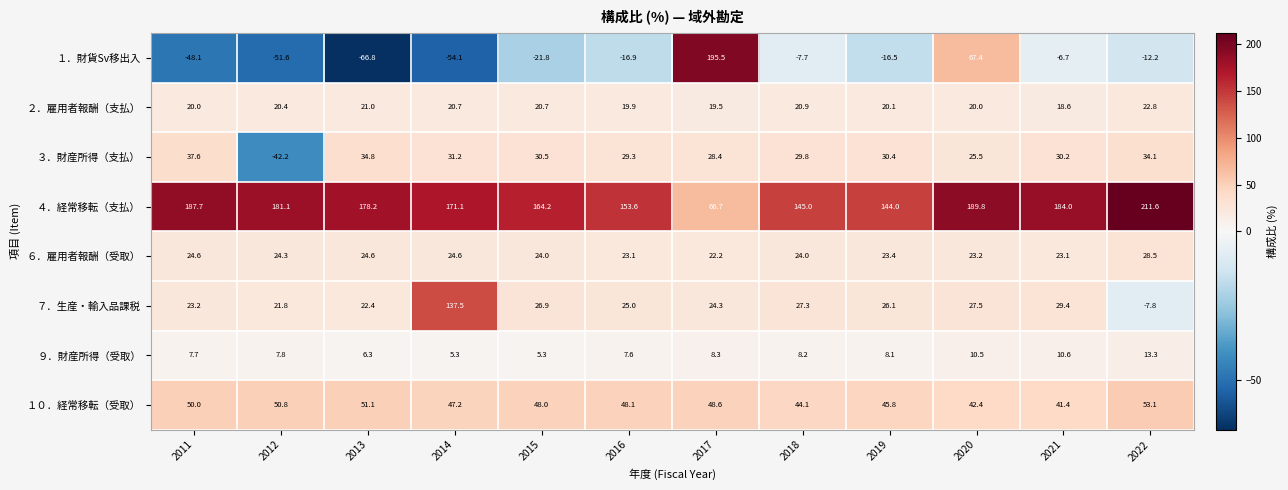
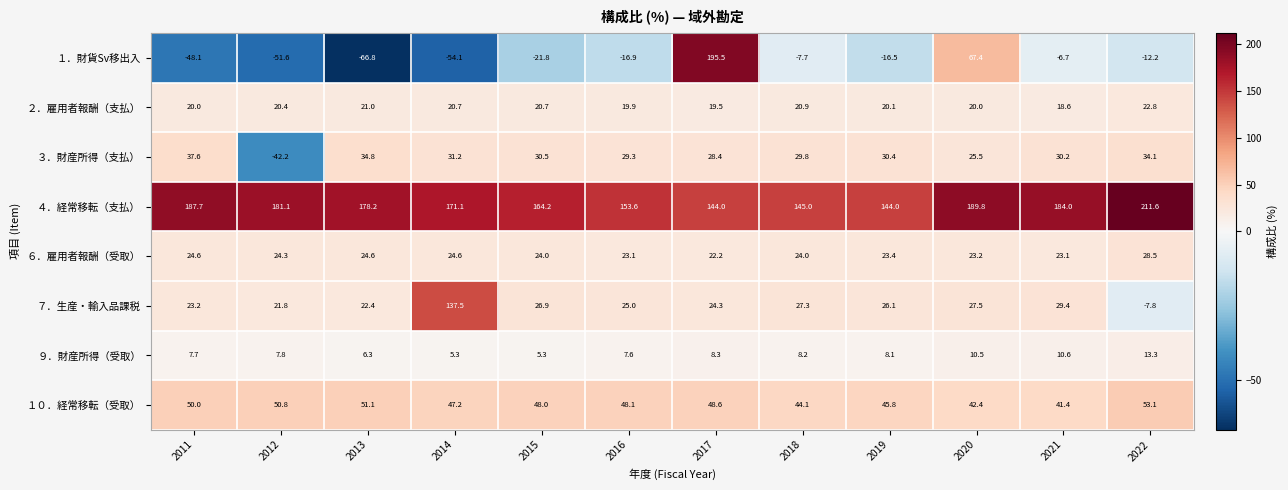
４．経常移転（支払）, 2017: 66.7 -> 144.0
